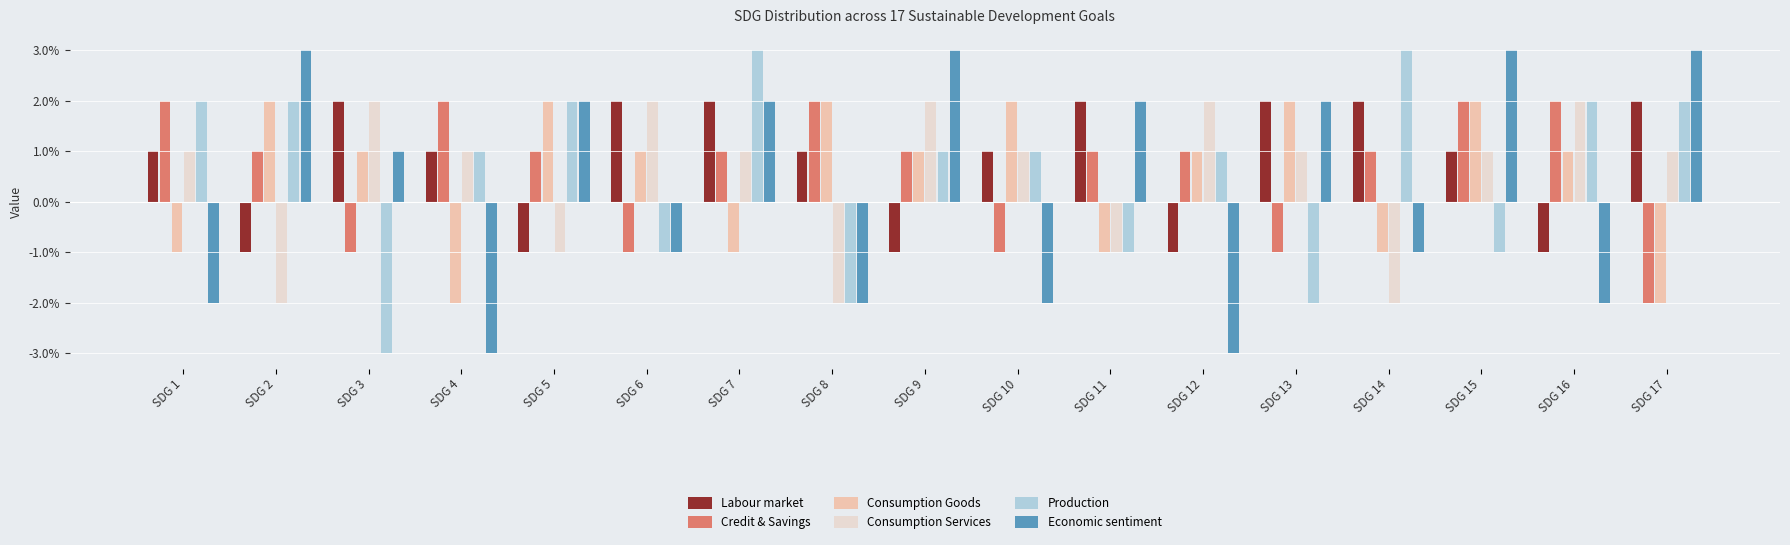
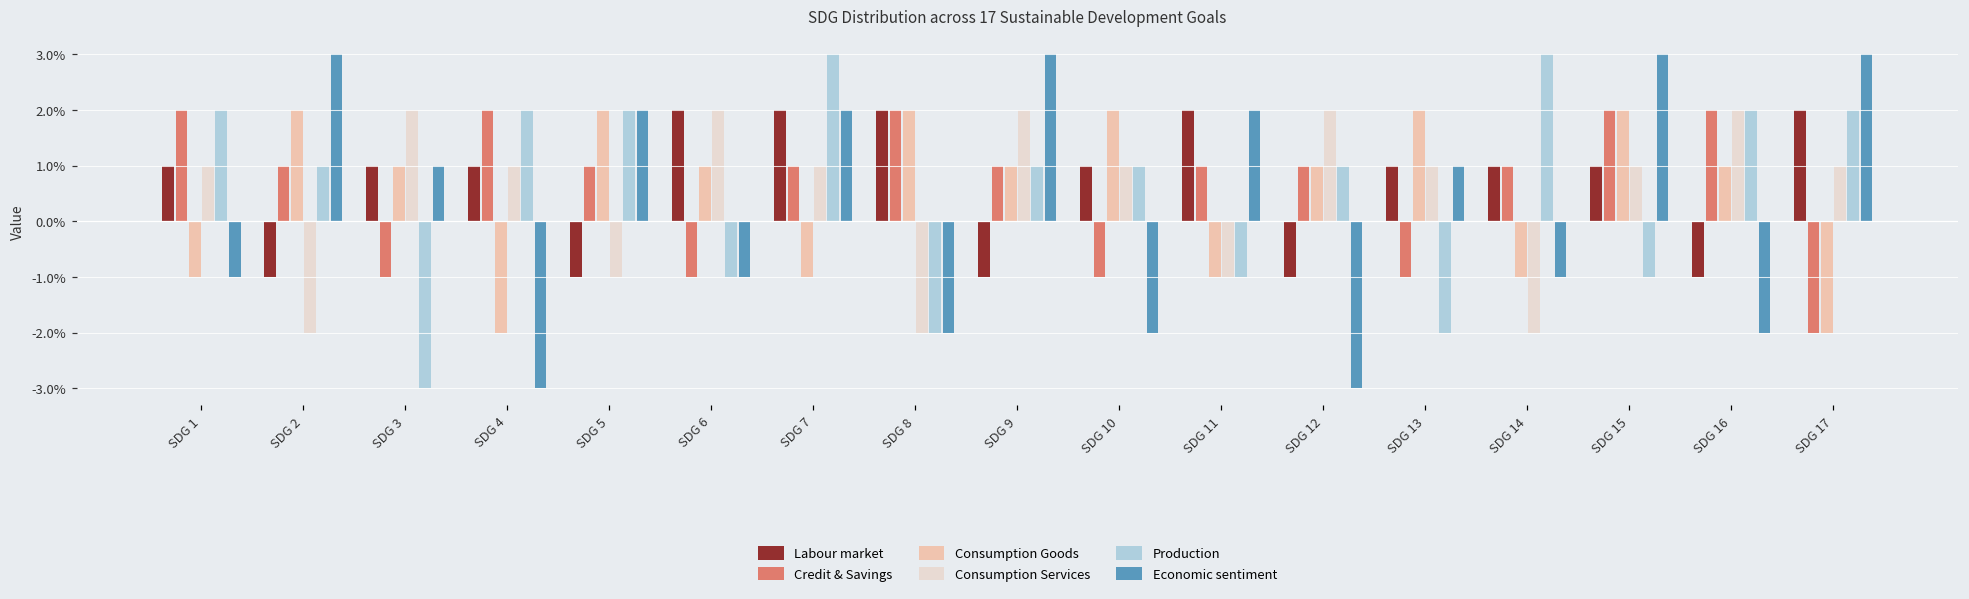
Economic sentiment, SDG 1: -2% -> -1%
Production, SDG 2: 2% -> 1%
Labour market, SDG 3: 2% -> 1%
Production, SDG 4: 1% -> 2%
Labour market, SDG 8: 1% -> 2%
Labour market, SDG 13: 2% -> 1%
Economic sentiment, SDG 13: 2% -> 1%
Labour market, SDG 14: 2% -> 1%
